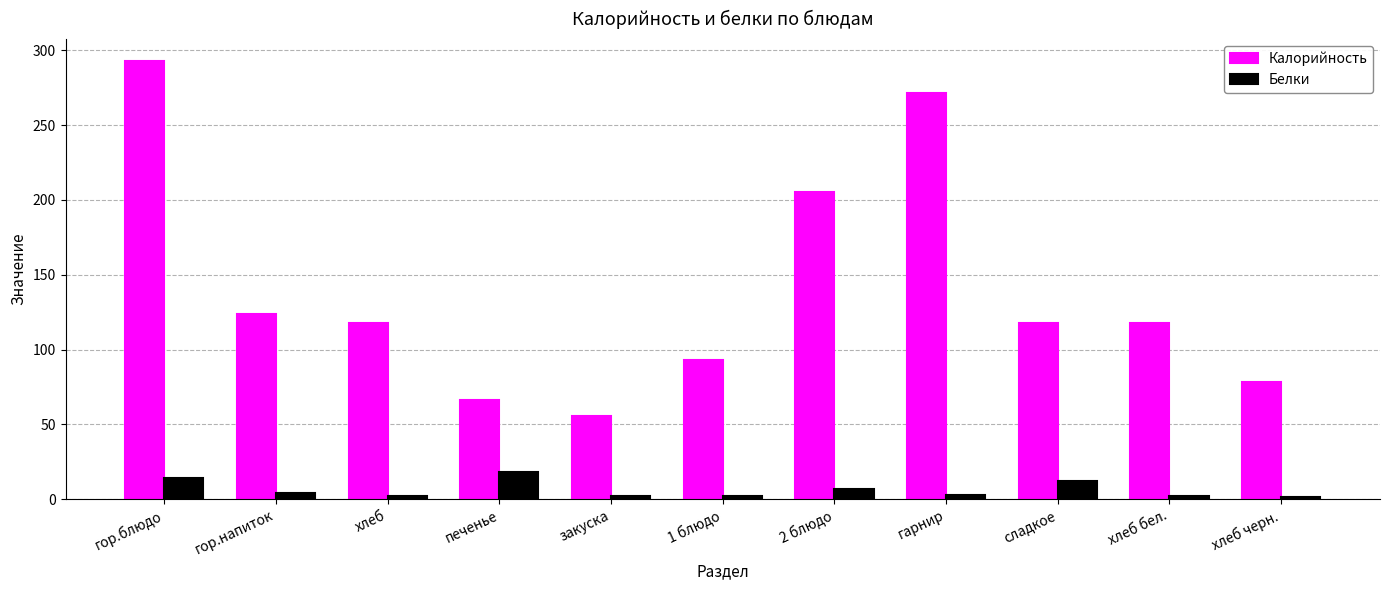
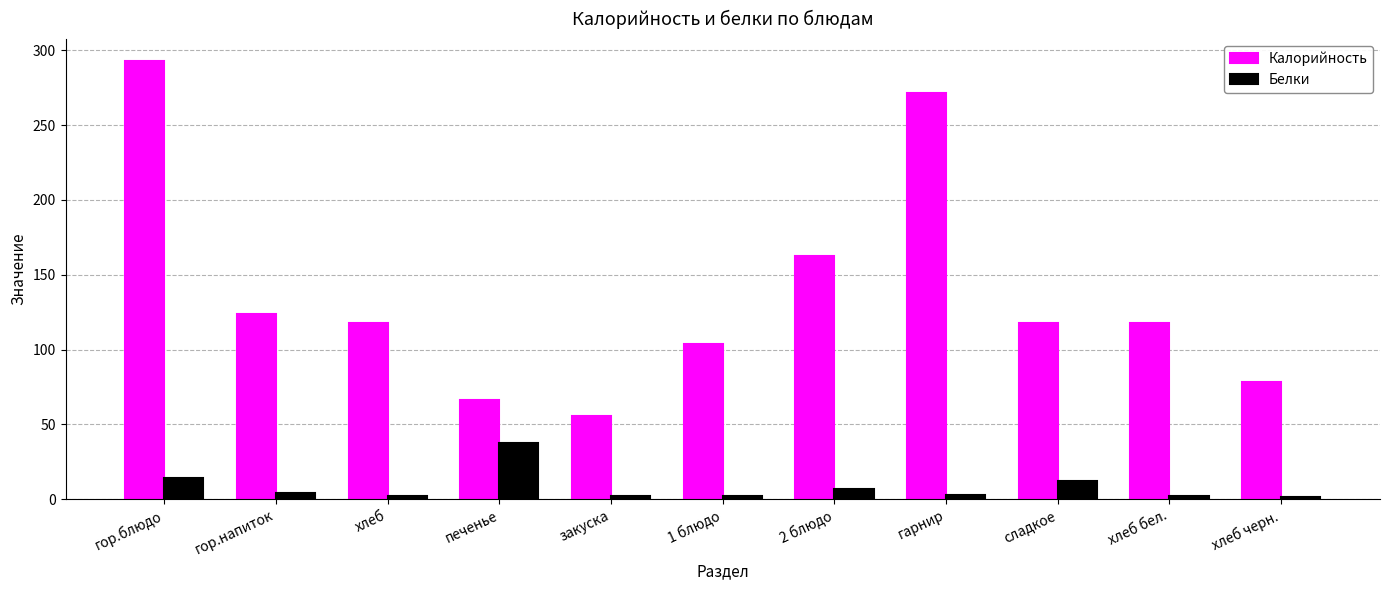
Белки, печенье: 18 -> 37
Калорийность, 1 блюдо: 93 -> 104
Калорийность, 2 блюдо: 206 -> 163
